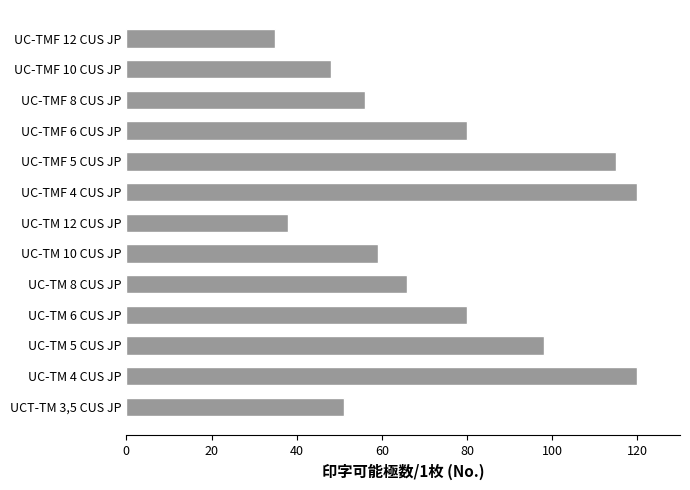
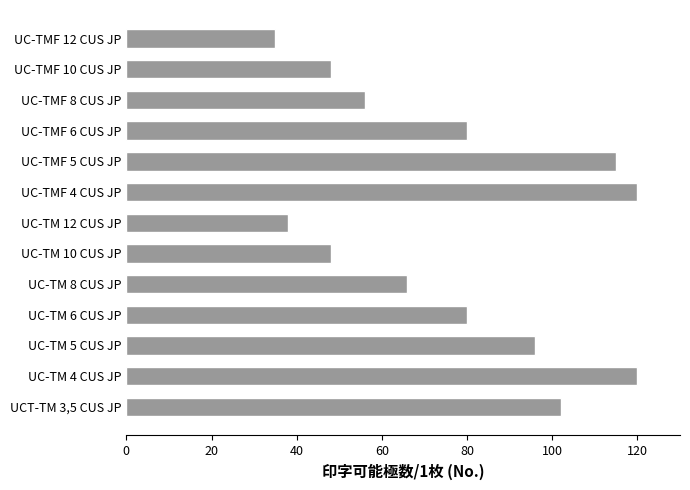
UC-TM 10 CUS JP: 59 -> 48
UC-TM 5 CUS JP: 98 -> 96
UCT-TM 3,5 CUS JP: 51 -> 102
